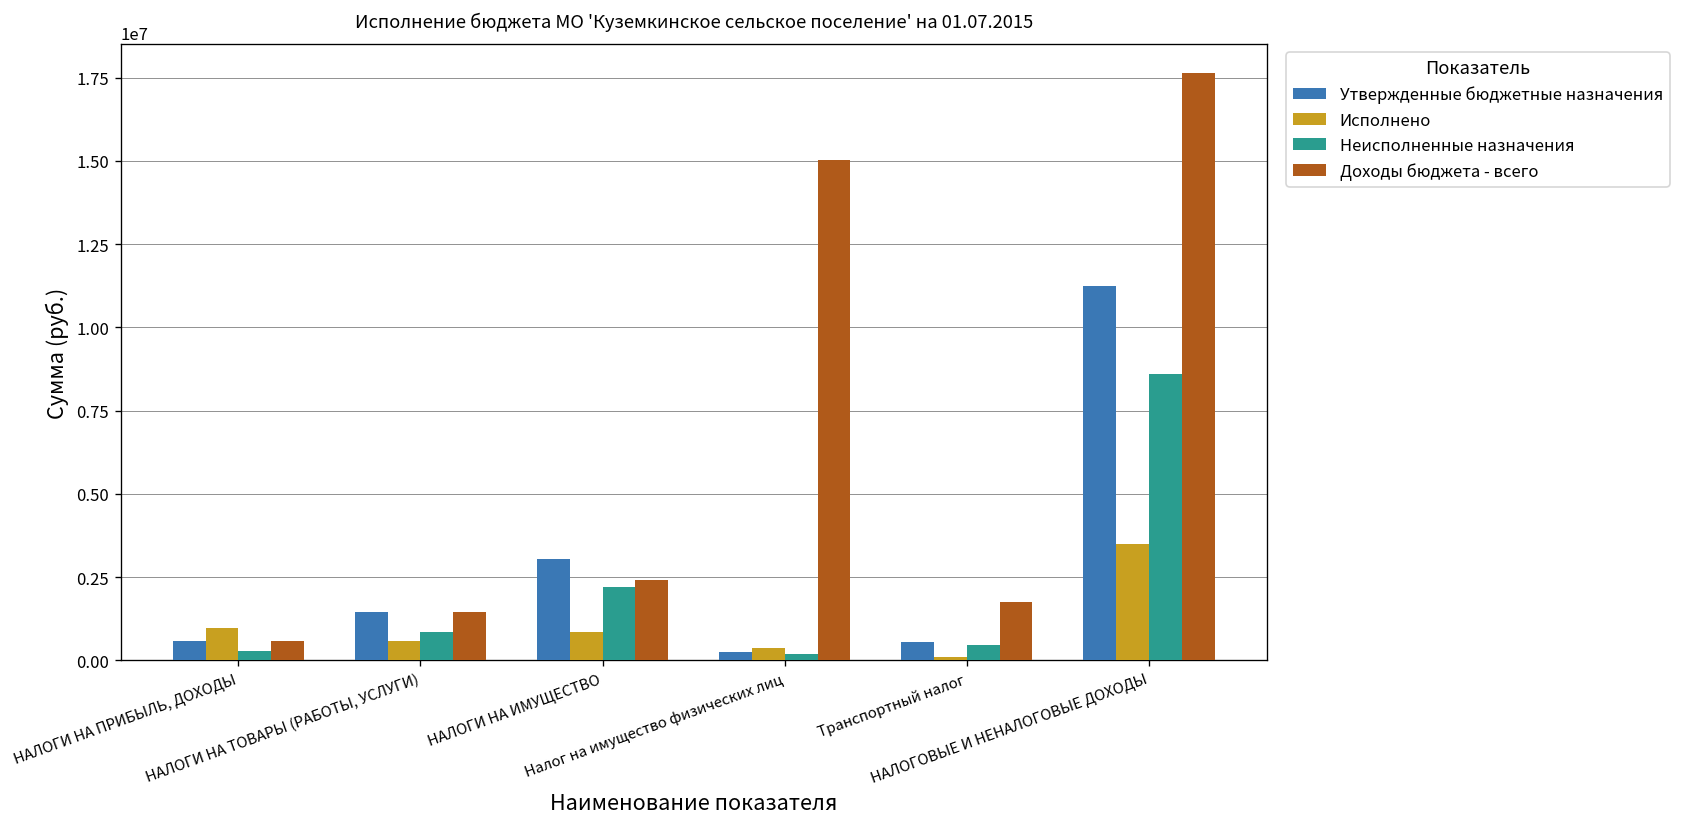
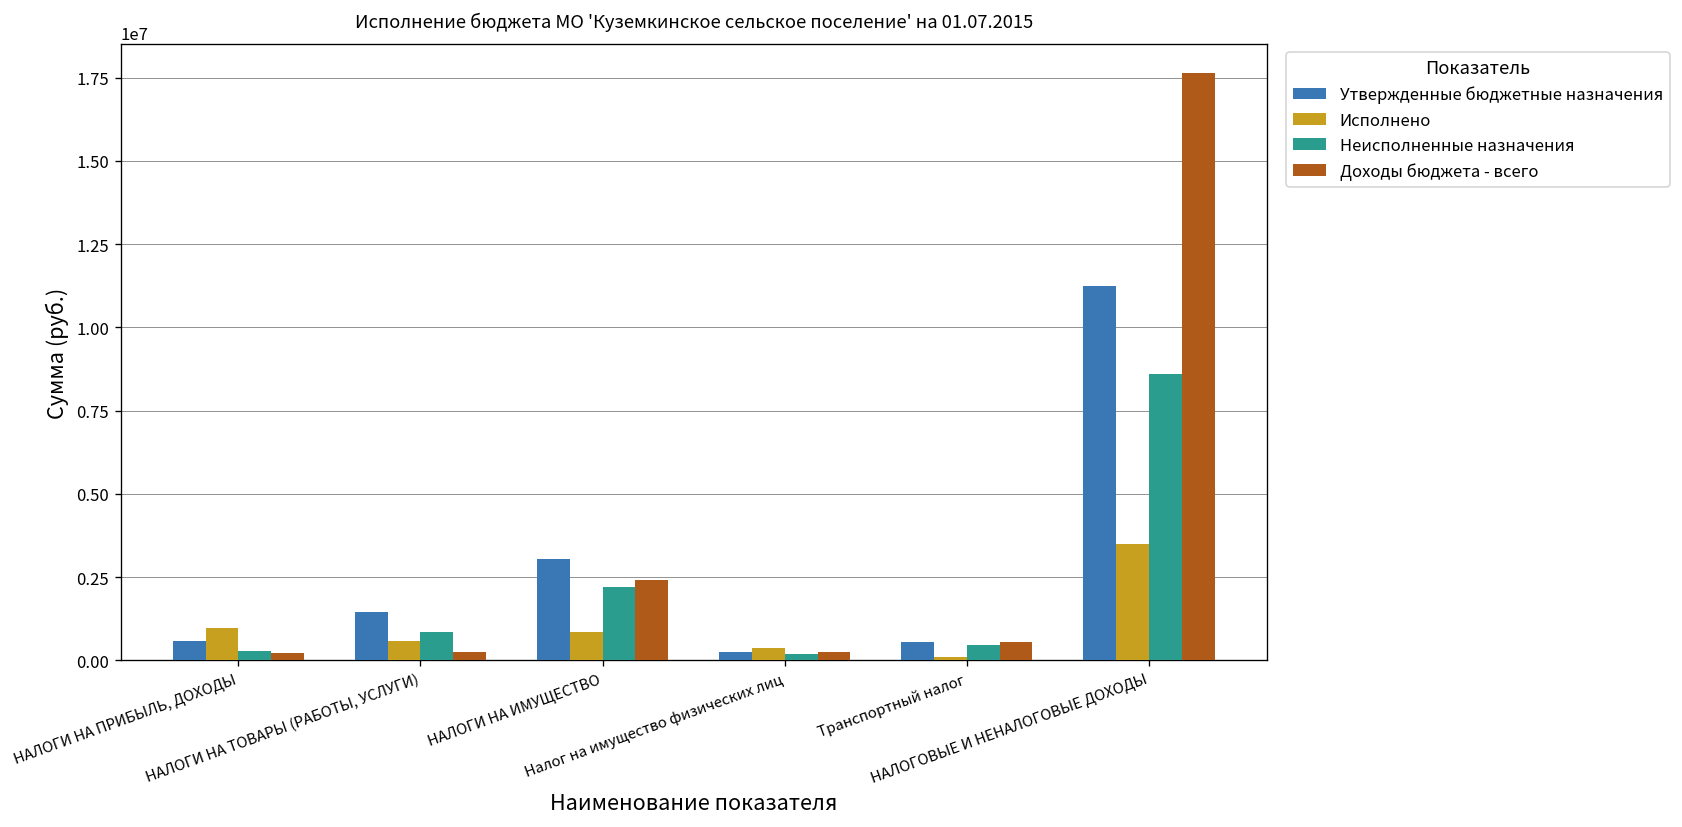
Доходы бюджета - всего, НАЛОГИ НА ПРИБЫЛЬ, ДОХОДЫ: 600000 -> 200000
Доходы бюджета - всего, НАЛОГИ НА ТОВАРЫ (РАБОТЫ, УСЛУГИ): 1400000 -> 300000
Доходы бюджета - всего, Налог на имущество физических лиц: 15000000 -> 200000
Доходы бюджета - всего, Транспортный налог: 1700000 -> 600000
